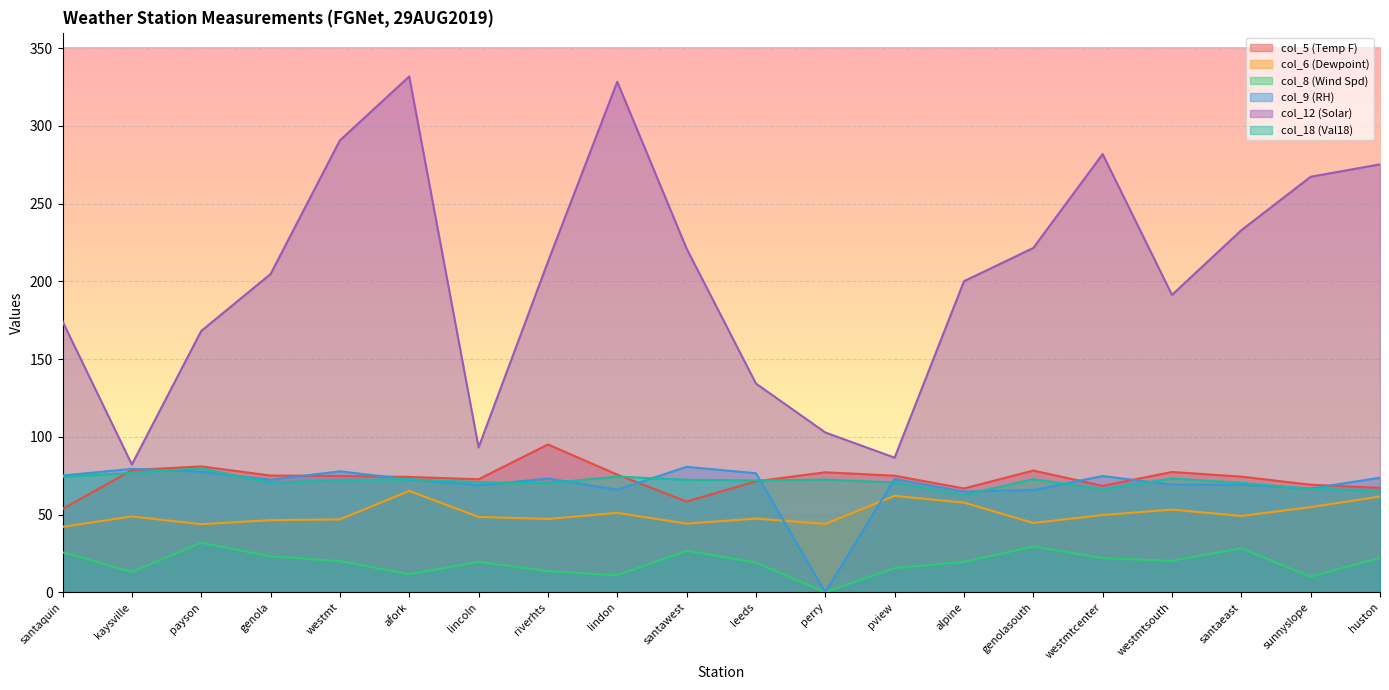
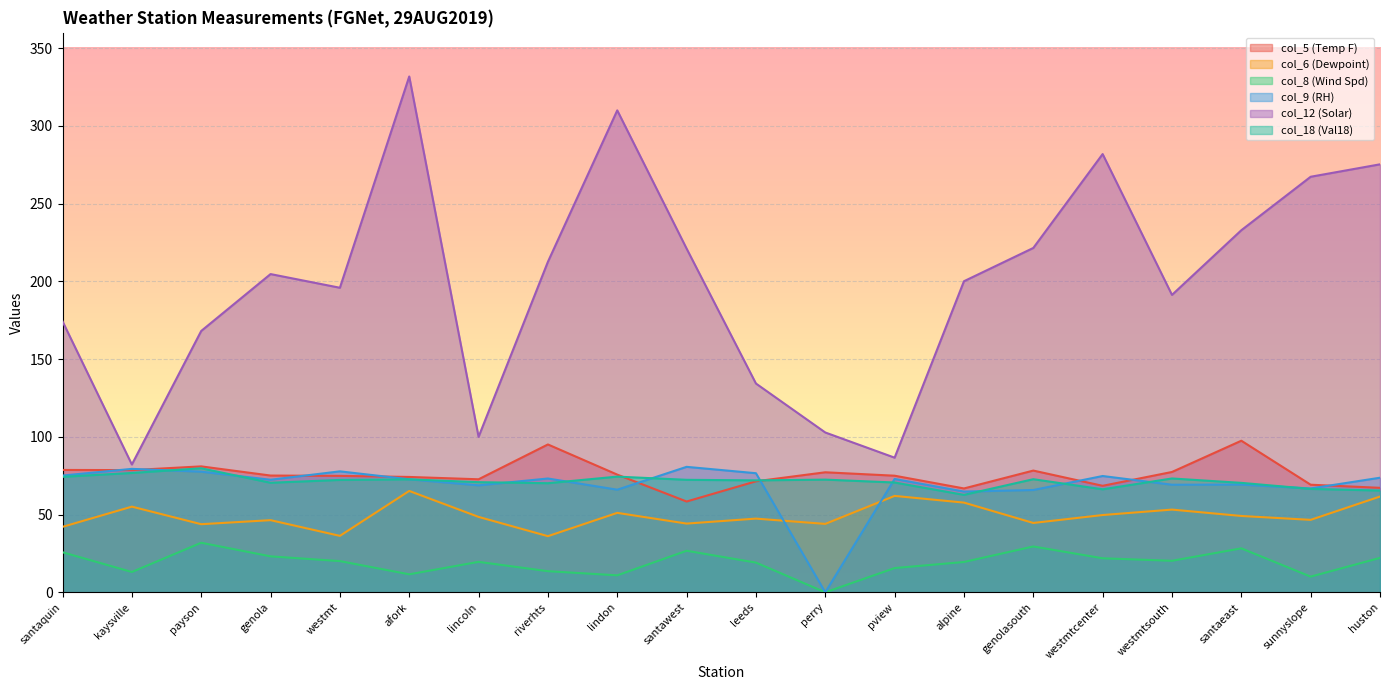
col_5 (Temp F), santaquin: 54 -> 79
col_6 (Dewpoint), kaysville: 49 -> 55
col_6 (Dewpoint), westmt: 47 -> 36
col_12 (Solar), westmt: 291 -> 196
col_12 (Solar), lincoln: 93 -> 100
col_6 (Dewpoint), riverhts: 47 -> 36
col_12 (Solar), lindon: 328 -> 310
col_5 (Temp F), santaeast: 74 -> 98
col_6 (Dewpoint), sunnyslope: 55 -> 47
